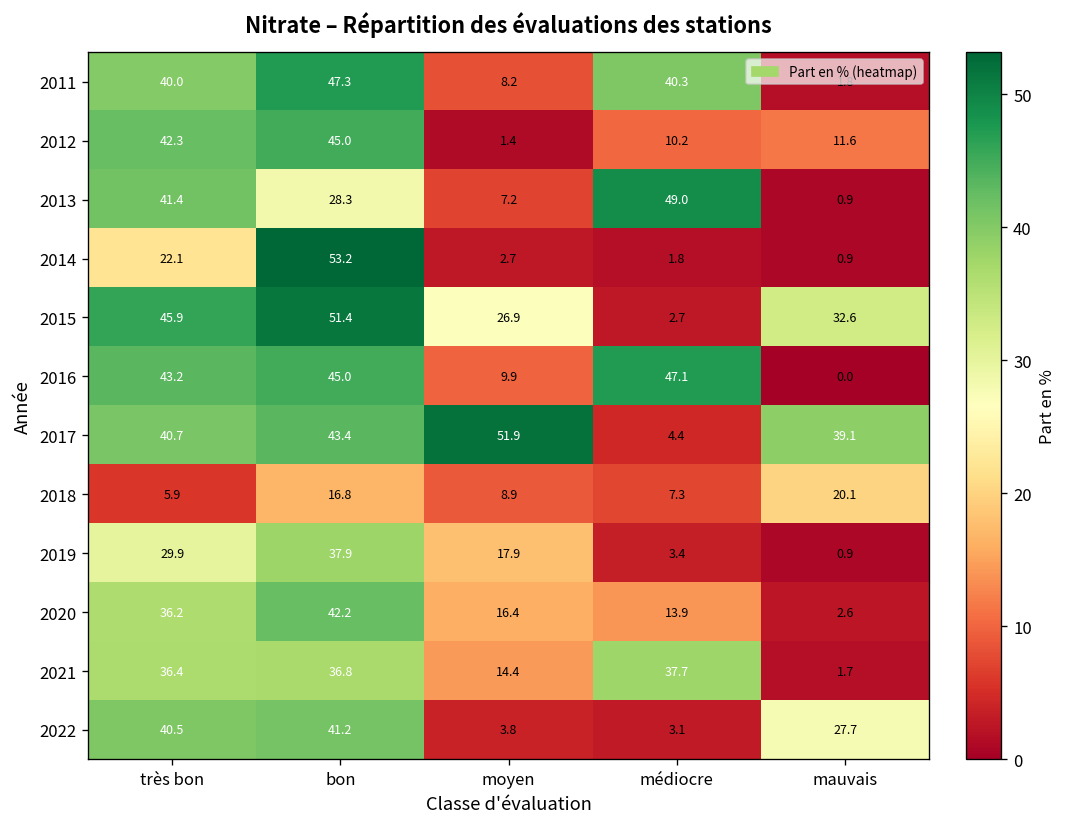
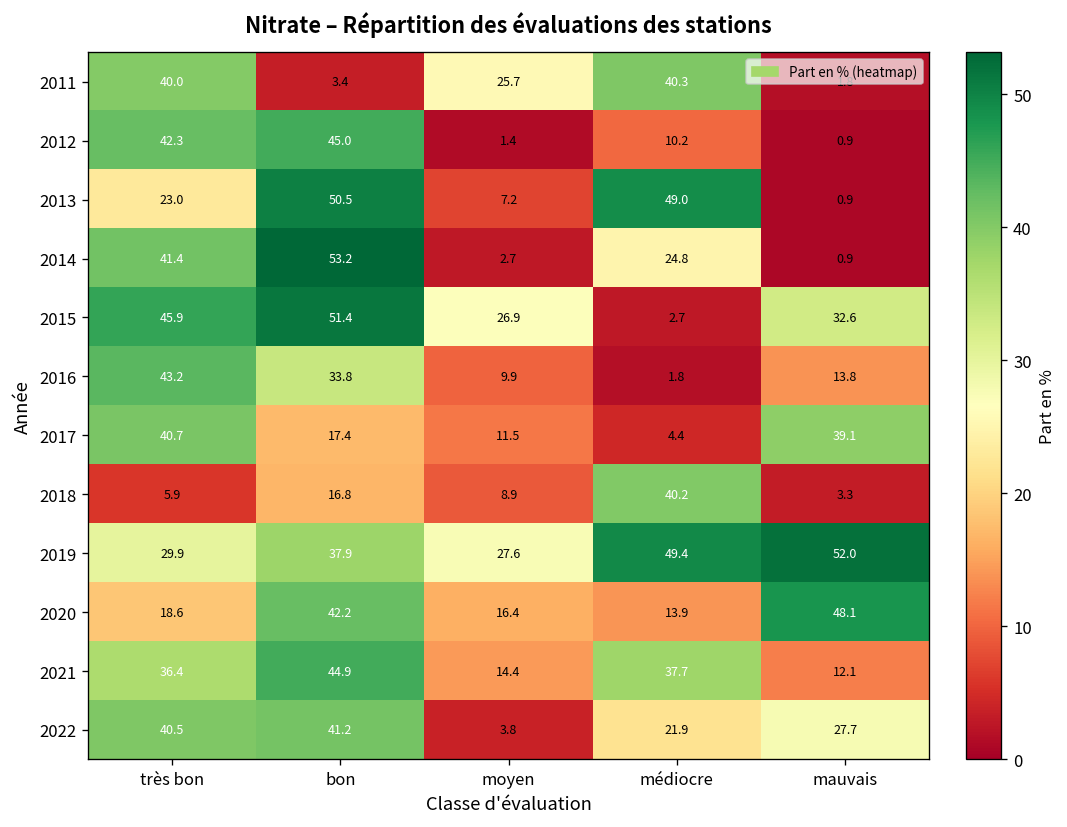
2011, bon: 47.3 -> 3.4
2011, moyen: 8.2 -> 25.7
2012, mauvais: 11.6 -> 0.9
2013, très bon: 41.4 -> 23.0
2013, bon: 28.3 -> 50.5
2014, très bon: 22.1 -> 41.4
2014, médiocre: 1.8 -> 24.8
2016, bon: 45.0 -> 33.8
2016, médiocre: 47.1 -> 1.8
2016, mauvais: 0.0 -> 13.8
2017, bon: 43.4 -> 17.4
2017, moyen: 51.9 -> 11.5
2018, médiocre: 7.3 -> 40.2
2018, mauvais: 20.1 -> 3.3
2019, moyen: 17.9 -> 27.6
2019, médiocre: 3.4 -> 49.4
2019, mauvais: 0.9 -> 52.0
2020, très bon: 36.2 -> 18.6
2020, mauvais: 2.6 -> 48.1
2021, bon: 36.8 -> 44.9
2021, mauvais: 1.7 -> 12.1
2022, médiocre: 3.1 -> 21.9
